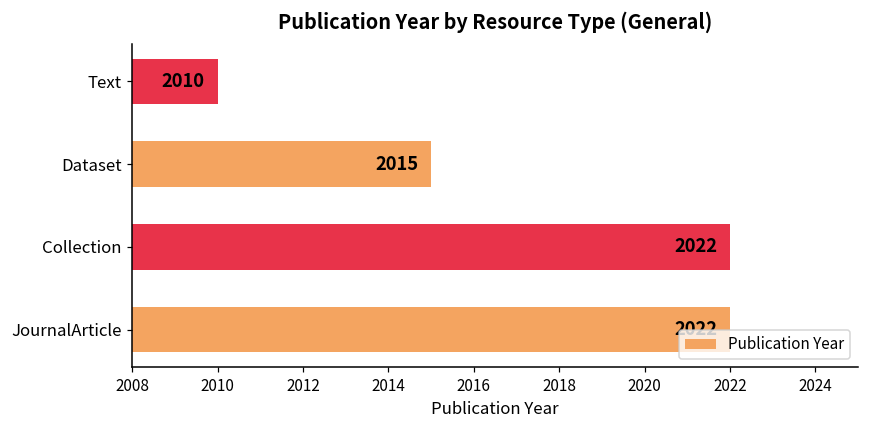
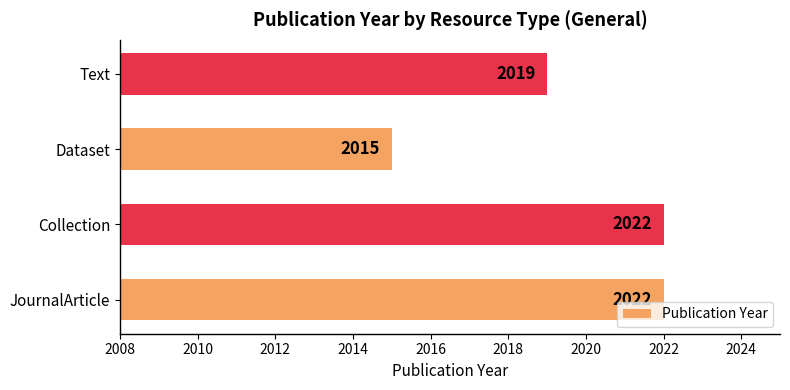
Text: 2010 -> 2019
